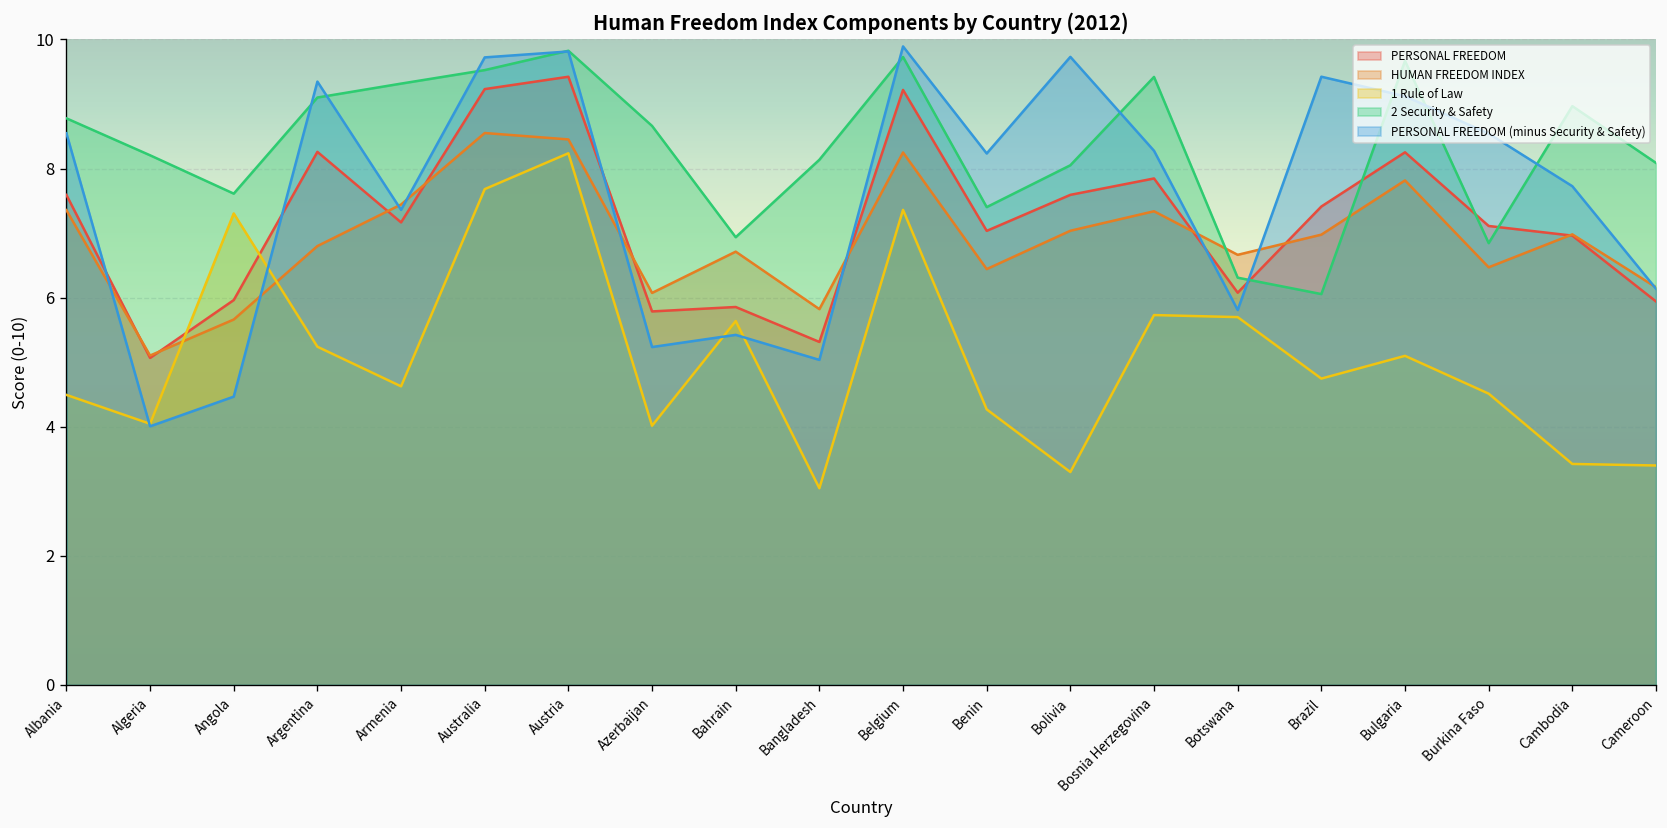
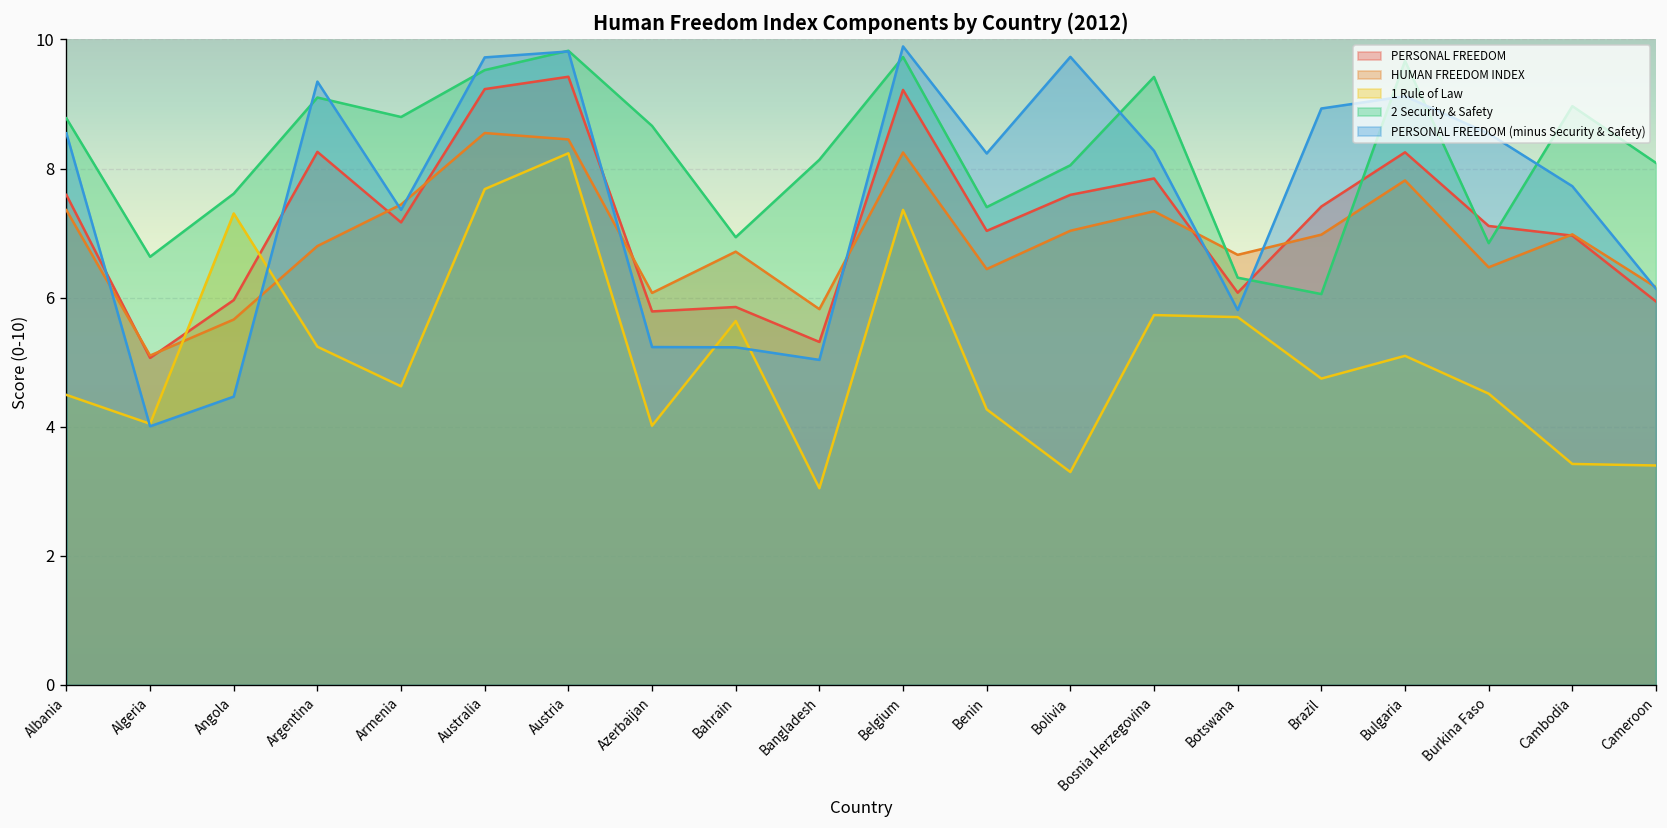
2 Security & Safety, Algeria: 8.2 -> 6.6
2 Security & Safety, Armenia: 9.3 -> 8.8
PERSONAL FREEDOM (minus Security & Safety), Bahrain: 5.4 -> 5.2
PERSONAL FREEDOM (minus Security & Safety), Brazil: 9.4 -> 8.9
